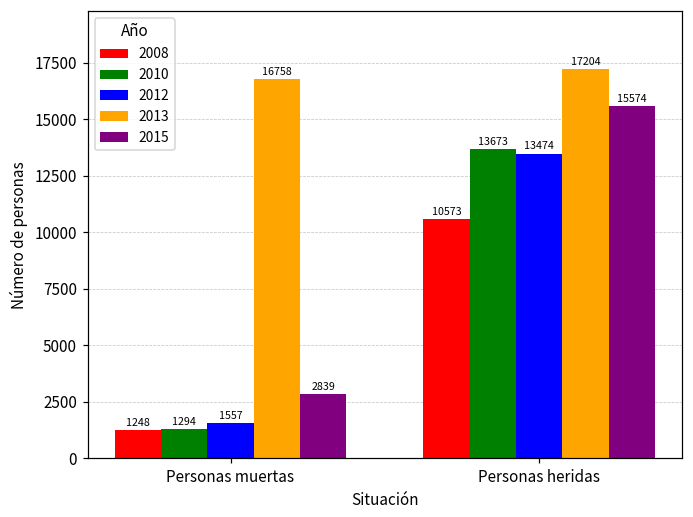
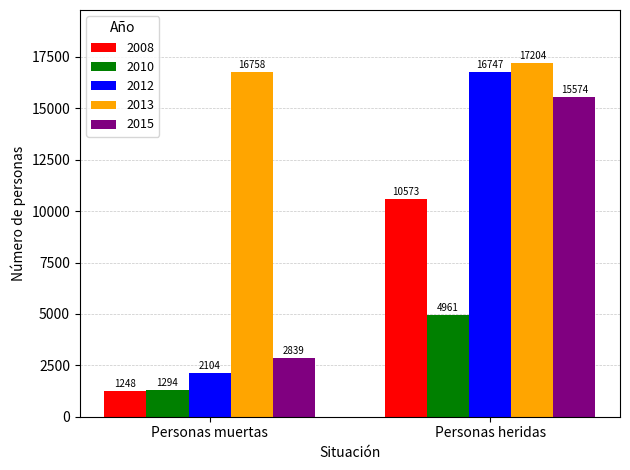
2012, Personas muertas: 1557 -> 2104
2010, Personas heridas: 13673 -> 4961
2012, Personas heridas: 13474 -> 16747
